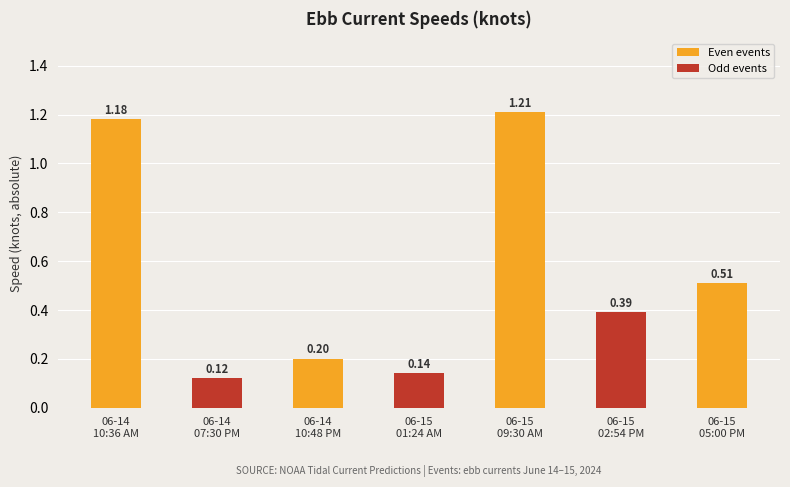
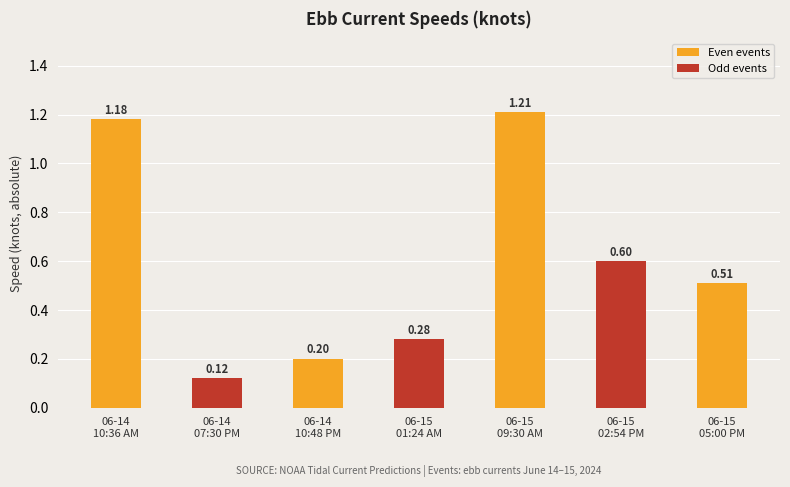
06-15 01:24 AM: 0.14 -> 0.28
06-15 02:54 PM: 0.39 -> 0.60
